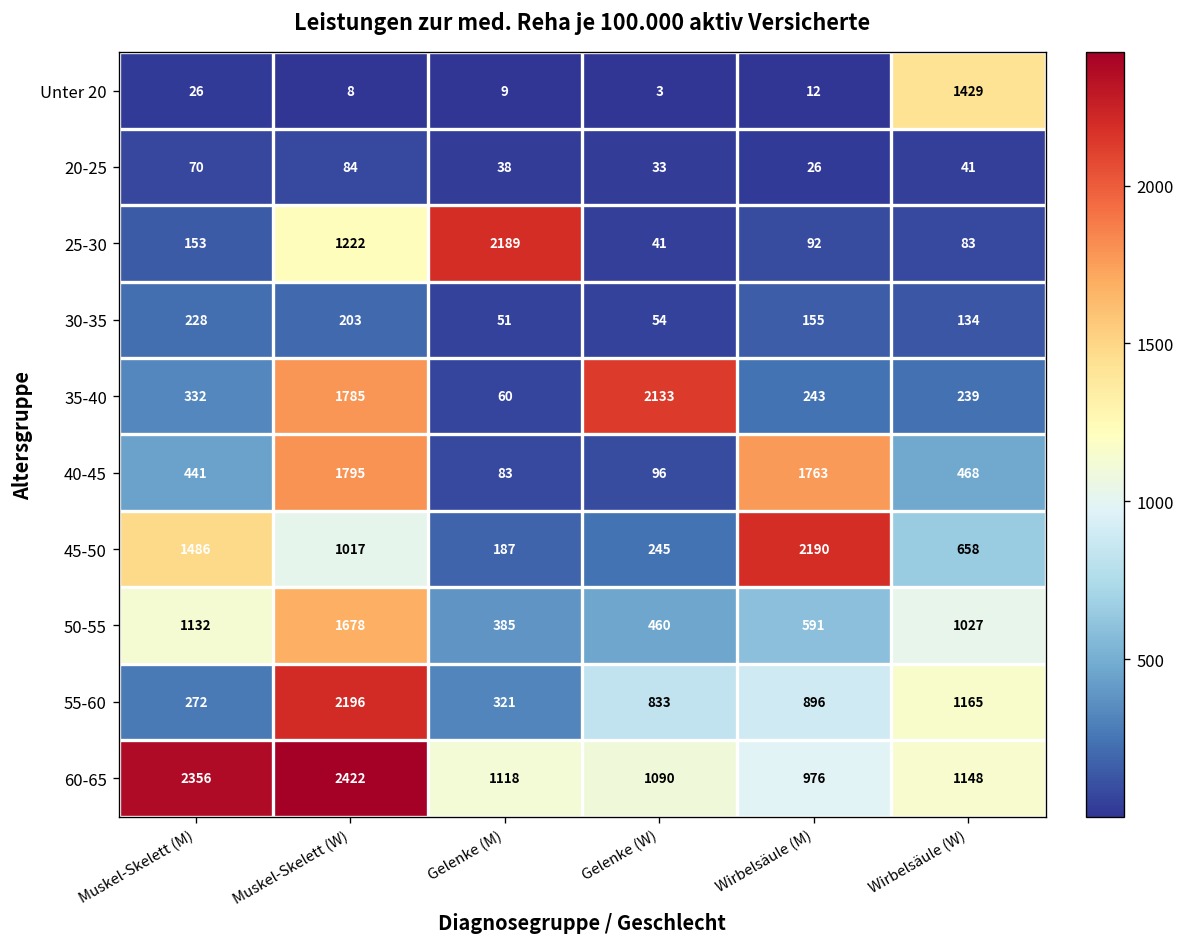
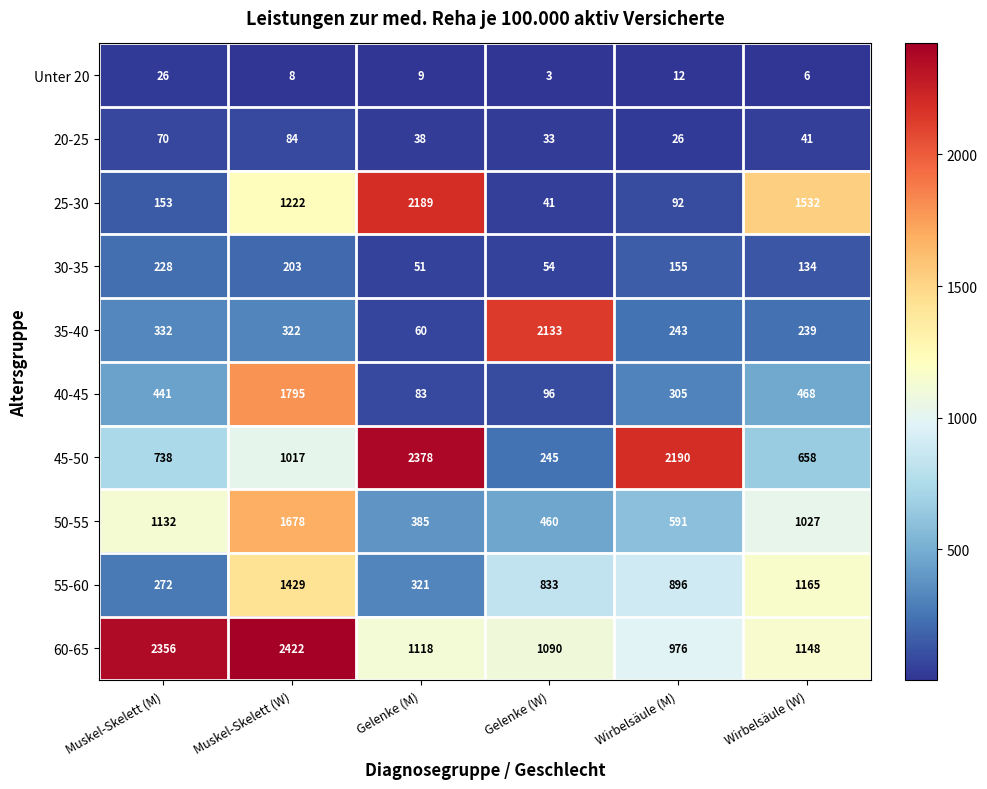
Unter 20, Wirbelsäule (W): 1429 -> 6
25-30, Wirbelsäule (W): 83 -> 1532
35-40, Muskel-Skelett (W): 1785 -> 322
40-45, Wirbelsäule (M): 1763 -> 305
45-50, Muskel-Skelett (M): 1486 -> 738
45-50, Gelenke (M): 187 -> 2378
55-60, Muskel-Skelett (W): 2196 -> 1429
